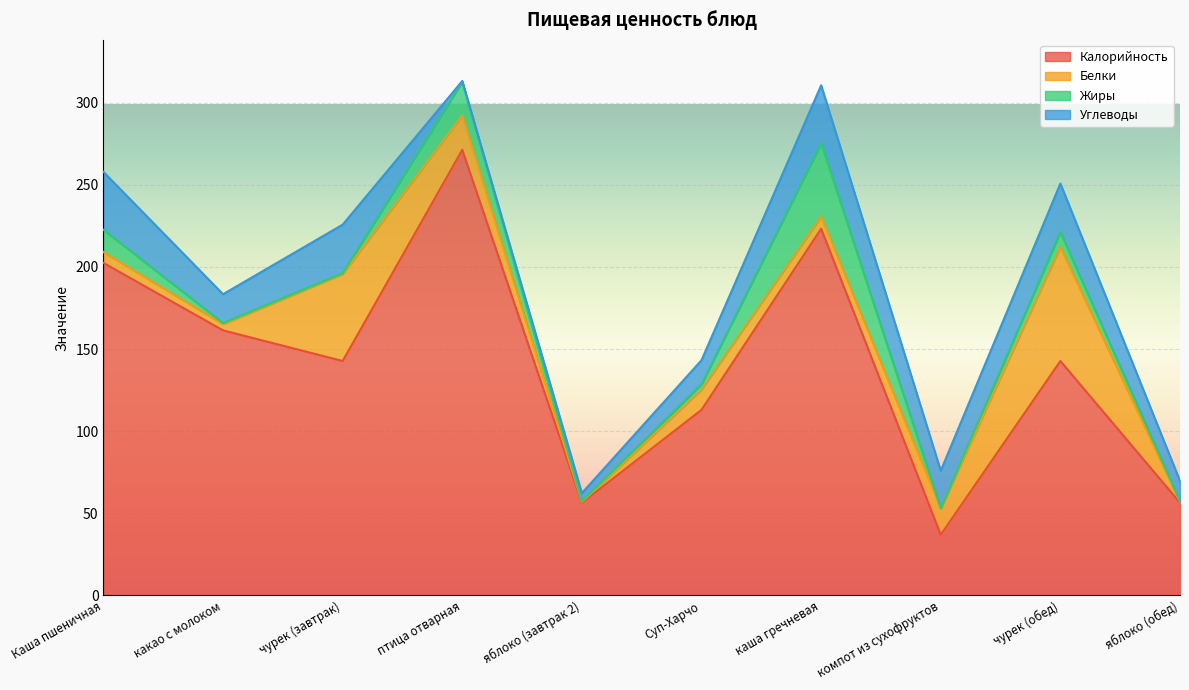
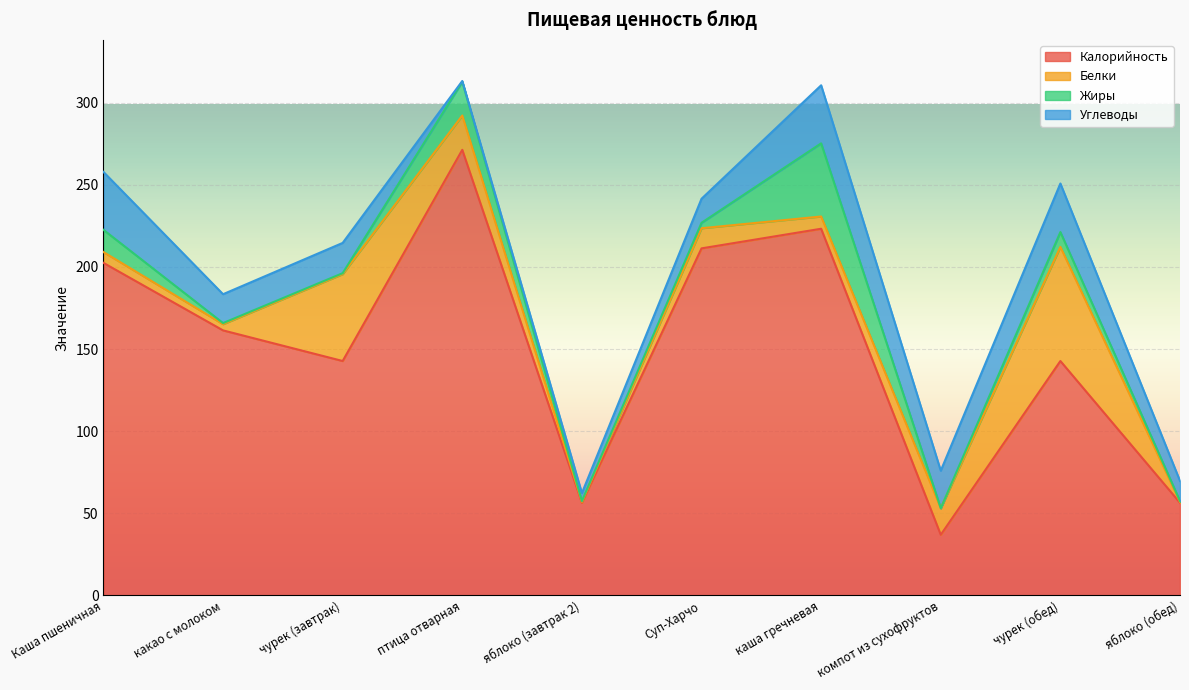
Углеводы, чурек (завтрак): 30 -> 18
Калорийность, Суп-Харчо: 113 -> 211
